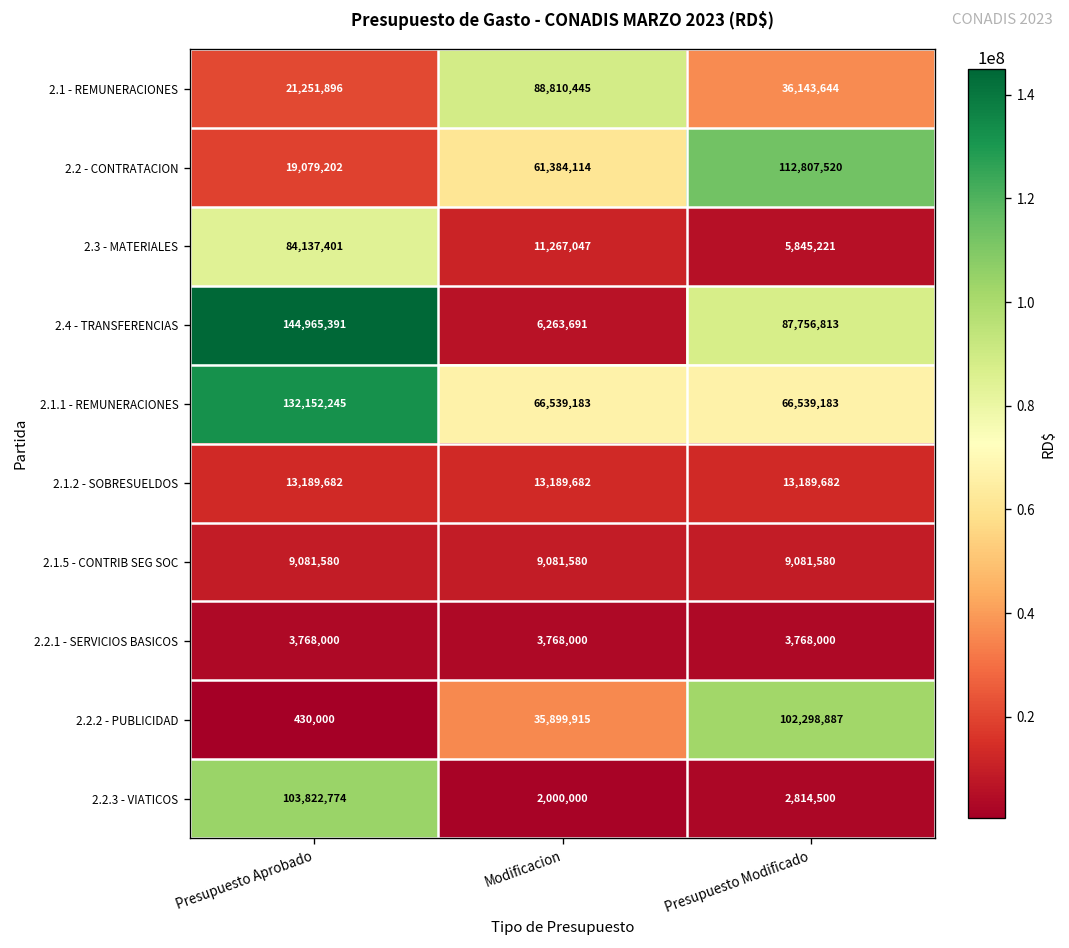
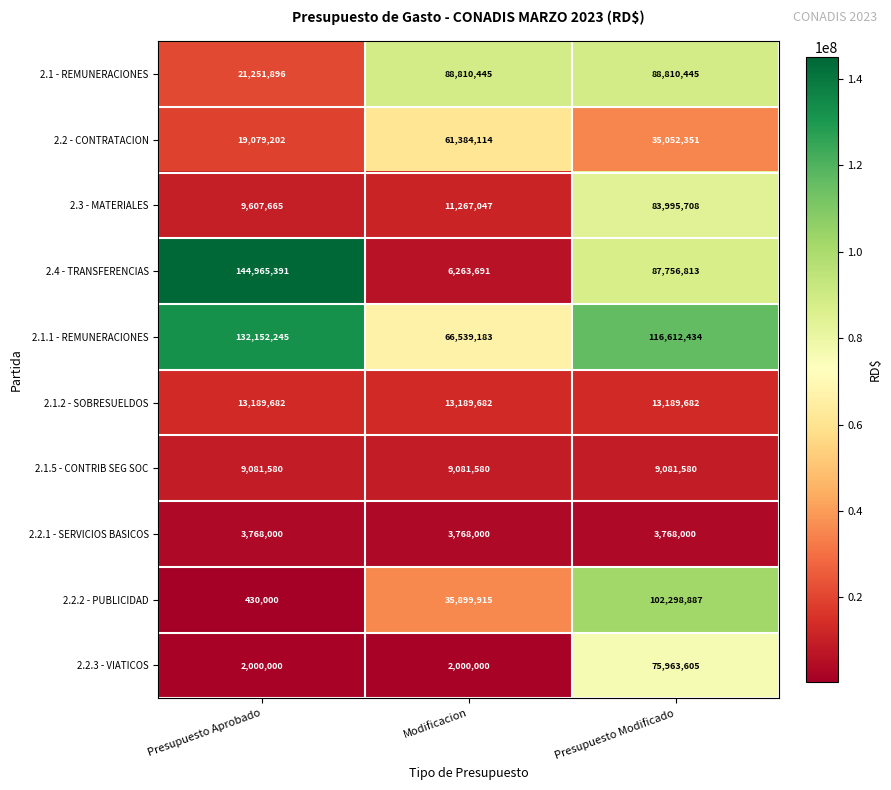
2.1 - REMUNERACIONES, Presupuesto Modificado: 36,143,644 -> 88,810,445
2.2 - CONTRATACION, Presupuesto Modificado: 112,807,520 -> 35,052,351
2.3 - MATERIALES, Presupuesto Aprobado: 84,137,401 -> 9,607,665
2.3 - MATERIALES, Presupuesto Modificado: 5,845,221 -> 83,995,708
2.1.1 - REMUNERACIONES, Presupuesto Modificado: 66,539,183 -> 116,612,434
2.2.3 - VIATICOS, Presupuesto Aprobado: 103,822,774 -> 2,000,000
2.2.3 - VIATICOS, Presupuesto Modificado: 2,814,500 -> 75,963,605
